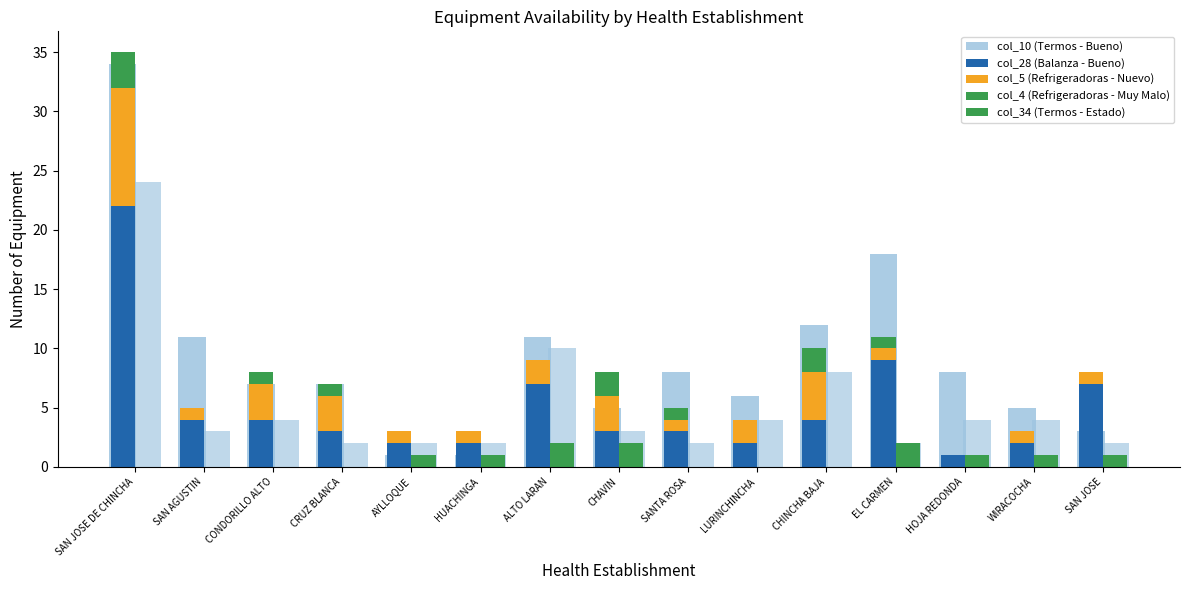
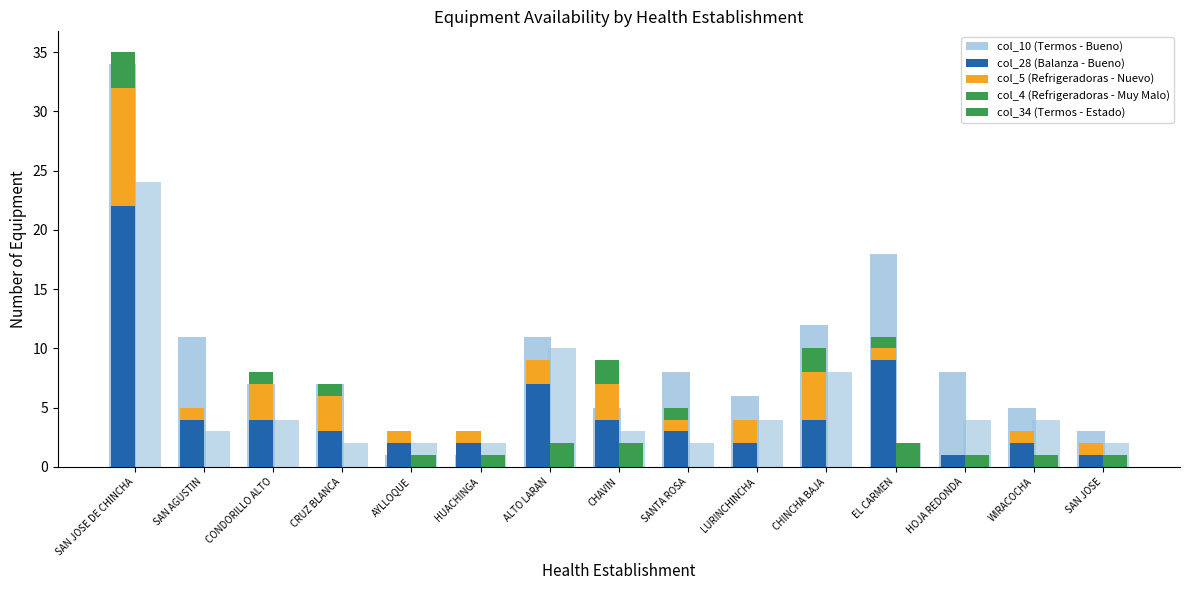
col_28 (Balanza - Bueno), CHAVIN: 3 -> 4
col_28 (Balanza - Bueno), SAN JOSE: 7 -> 1
